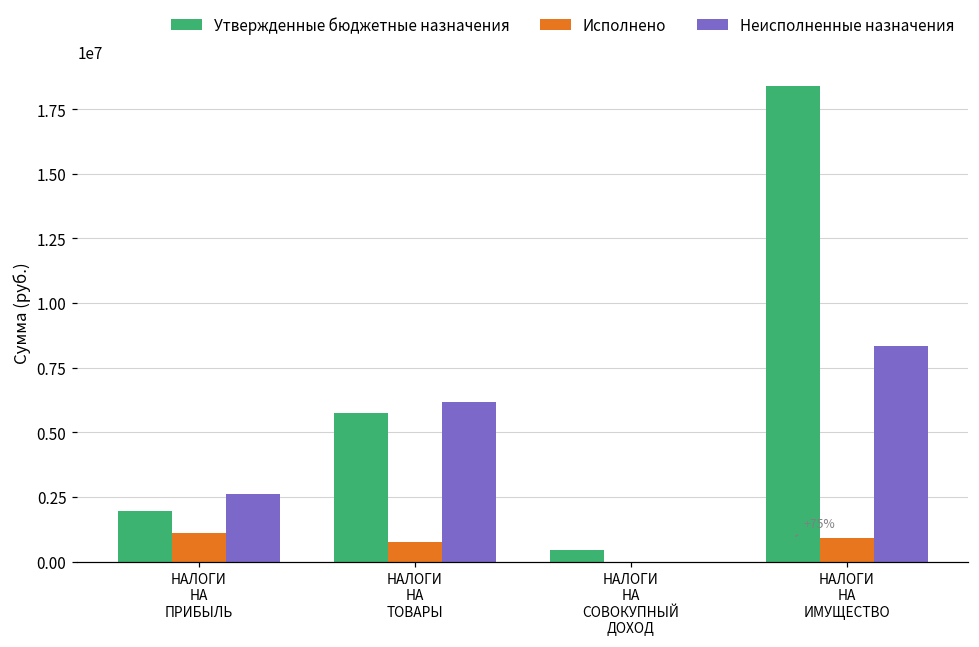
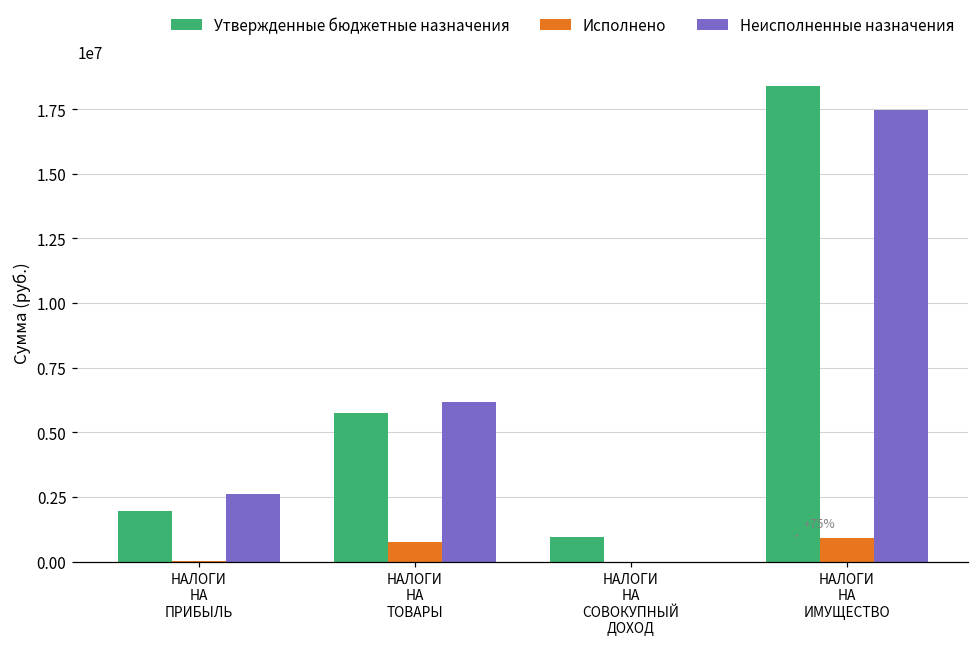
Исполнено, НАЛОГИ НА ПРИБЫЛЬ: 1100000 -> 0
Утвержденные бюджетные назначения, НАЛОГИ НА СОВОКУПНЫЙ ДОХОД: 500000 -> 900000
Неисполненные назначения, НАЛОГИ НА ИМУЩЕСТВО: 8300000 -> 17500000
